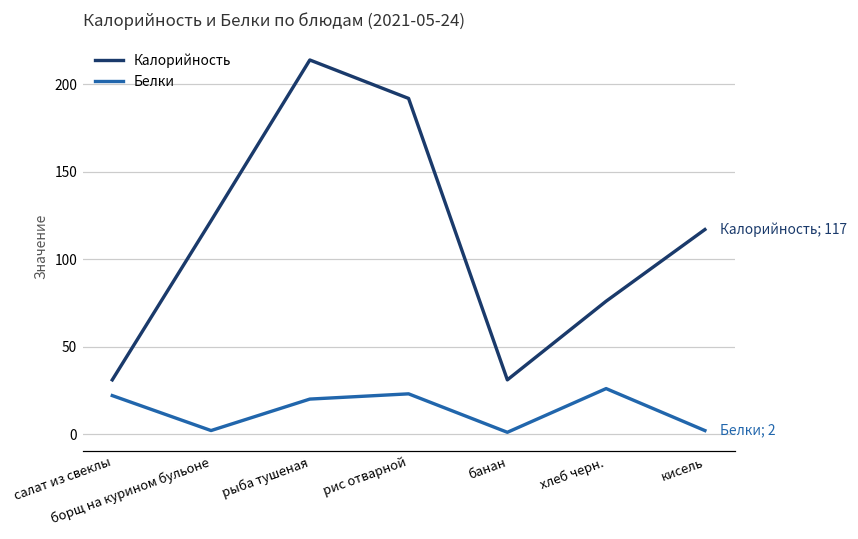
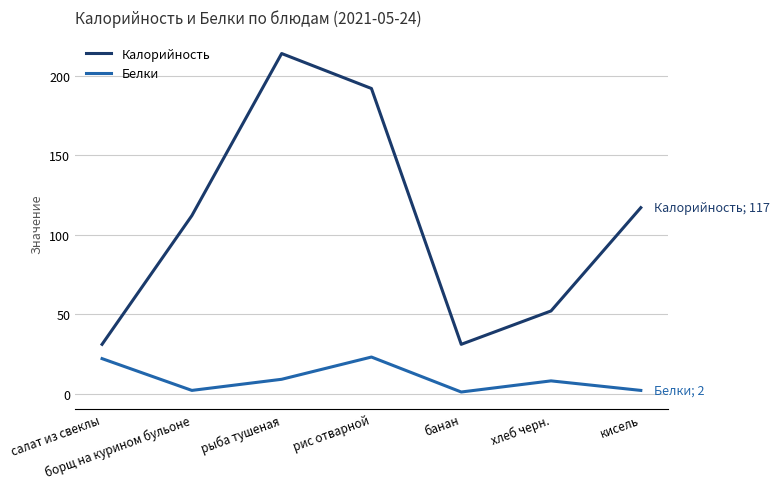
Калорийность, борщ на курином бульоне: 122 -> 112
Белки, рыба тушеная: 20 -> 9
Калорийность, хлеб черн.: 76 -> 52
Белки, хлеб черн.: 26 -> 8
